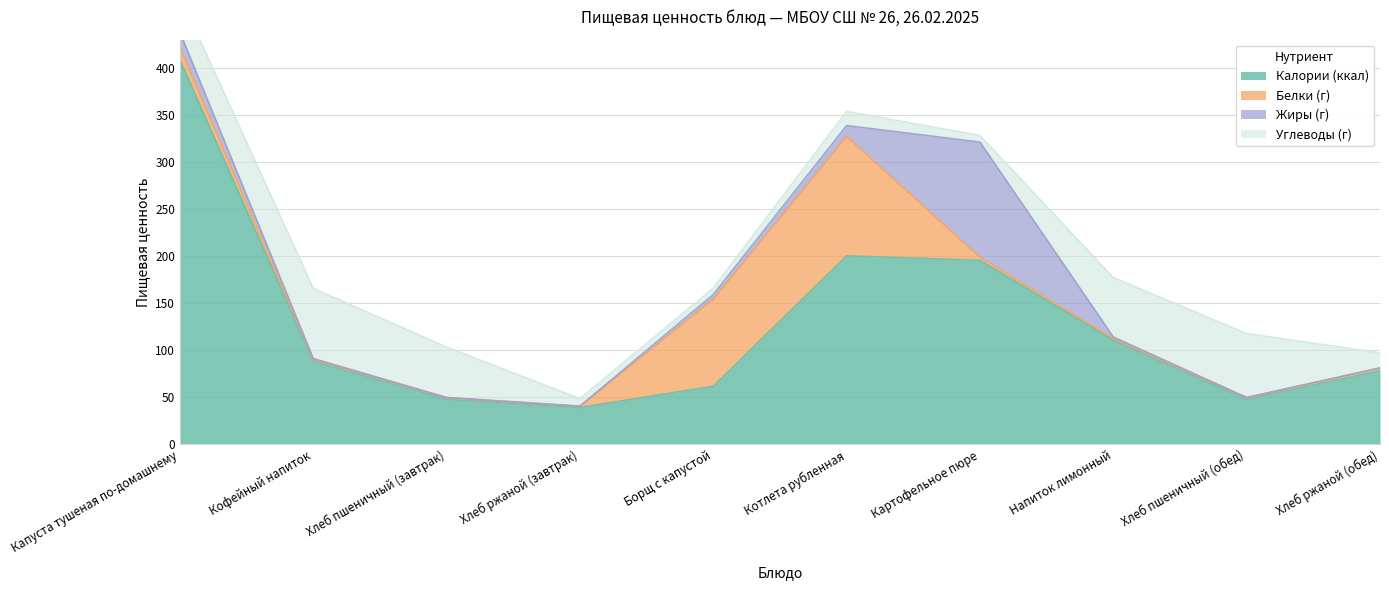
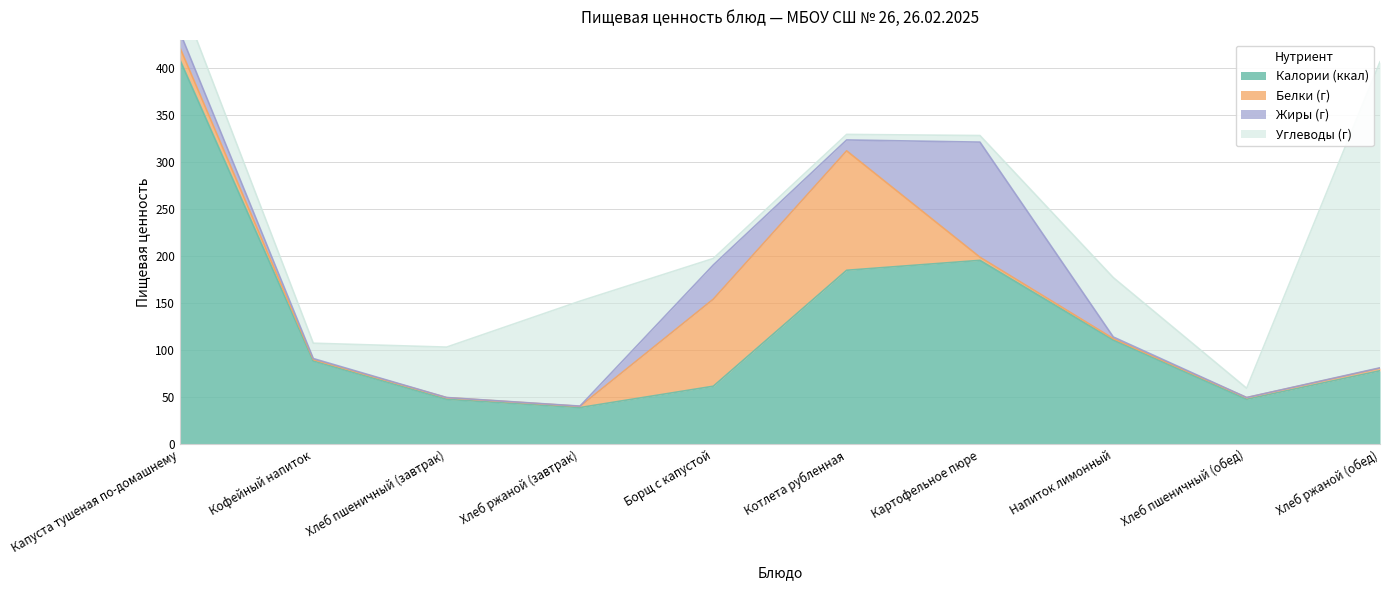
Углеводы (г), Кофейный напиток: 70 -> 20
Углеводы (г), Хлеб ржаной (завтрак): 10 -> 110
Жиры (г), Борщ с капустой: 0 -> 40
Калории (ккал), Котлета рубленная: 200 -> 180
Углеводы (г), Котлета рубленная: 20 -> 10
Углеводы (г), Хлеб пшеничный (обед): 70 -> 10
Углеводы (г), Хлеб ржаной (обед): 20 -> 330
